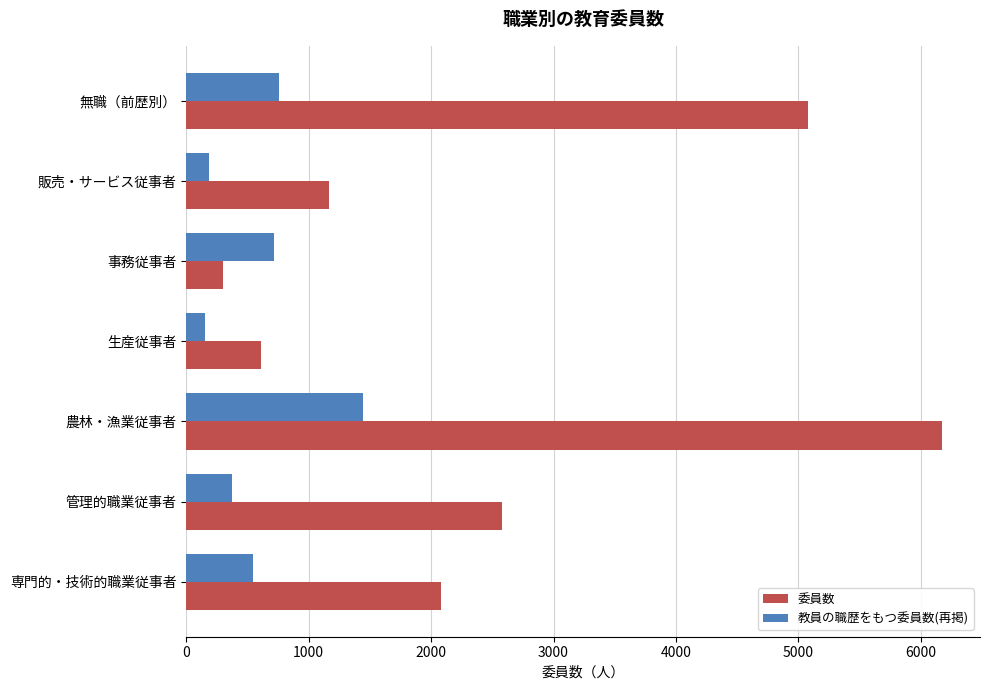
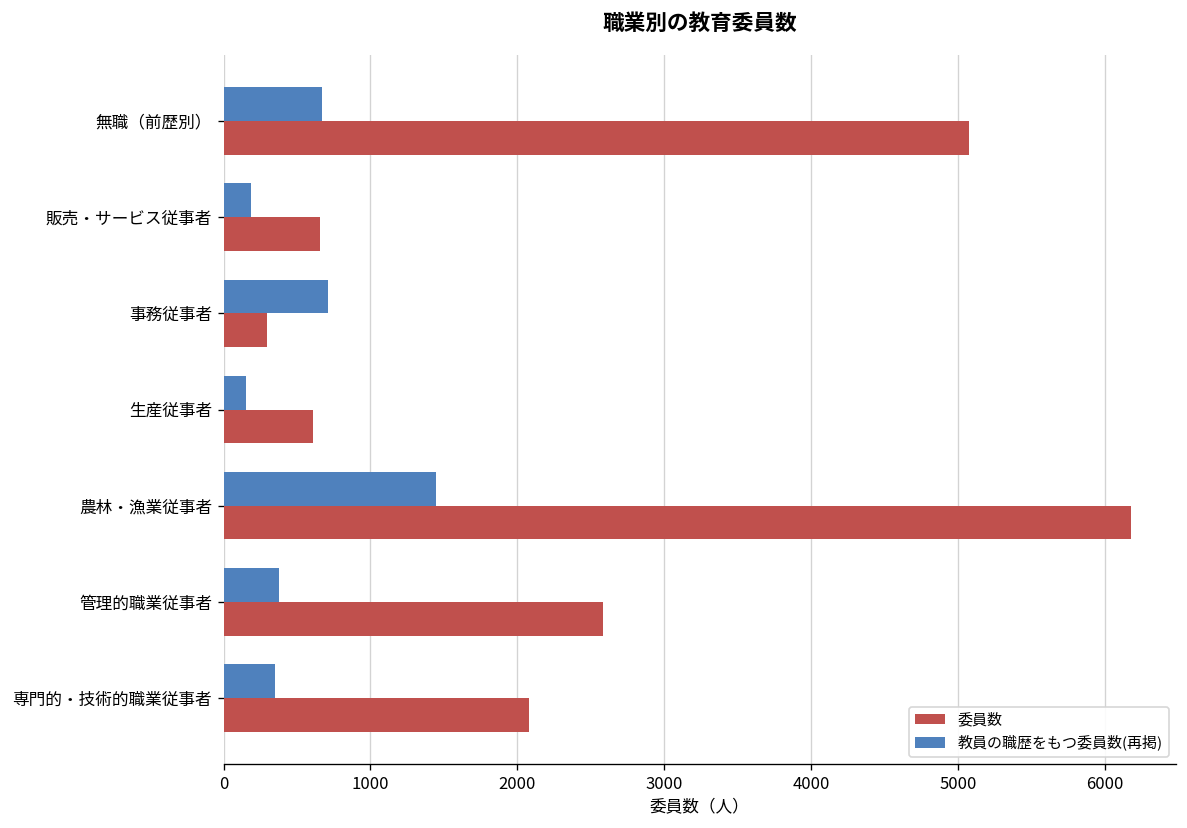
教員の職歴をもつ委員数(再掲), 無職（前歴別）: 760 -> 670
委員数, 販売・サービス従事者: 1160 -> 660
教員の職歴をもつ委員数(再掲), 専門的・技術的職業従事者: 540 -> 350
